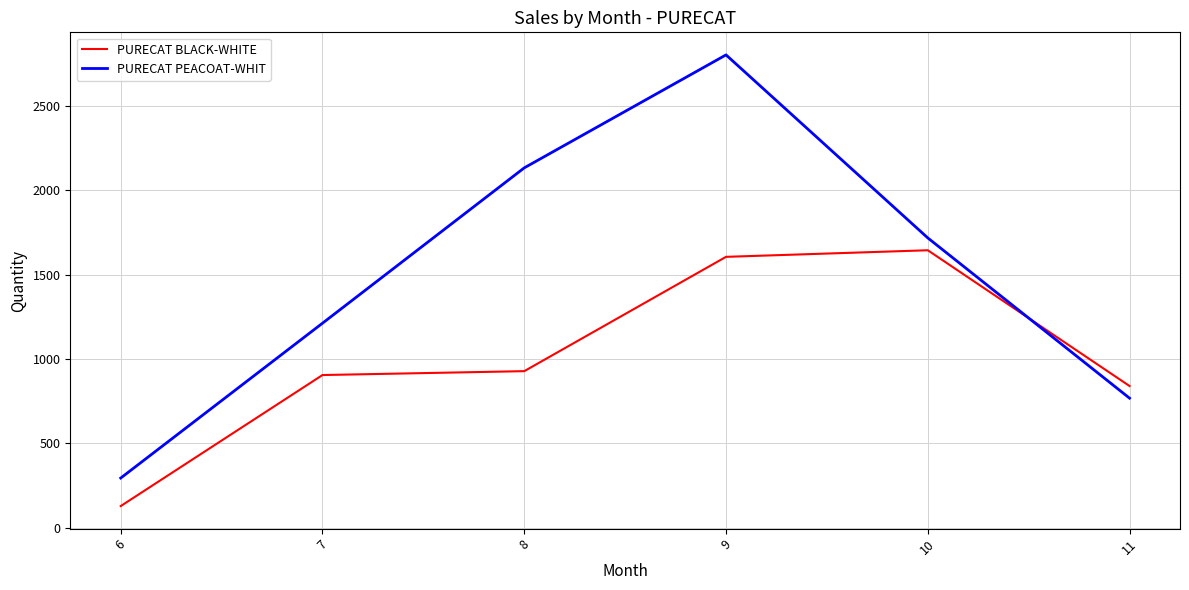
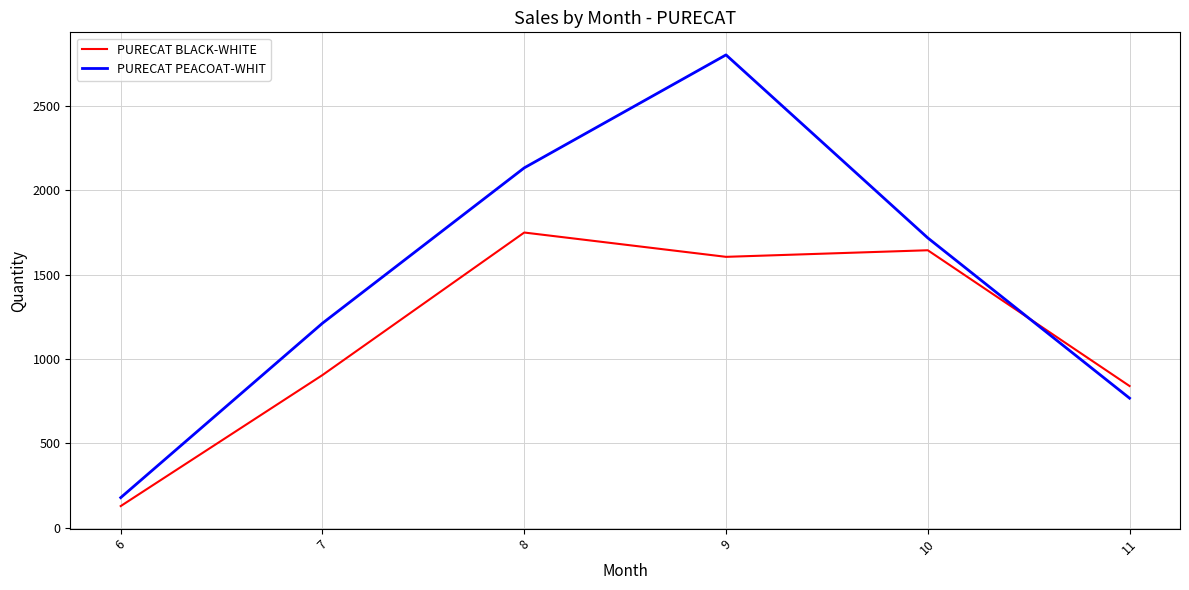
PURECAT PEACOAT-WHIT, 6: 300 -> 180
PURECAT BLACK-WHITE, 8: 930 -> 1750
